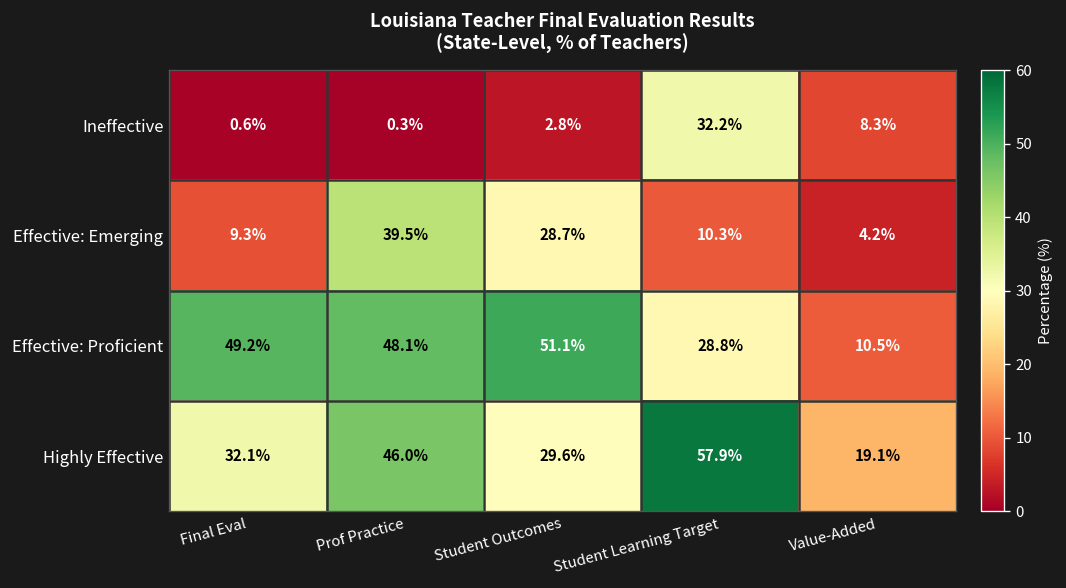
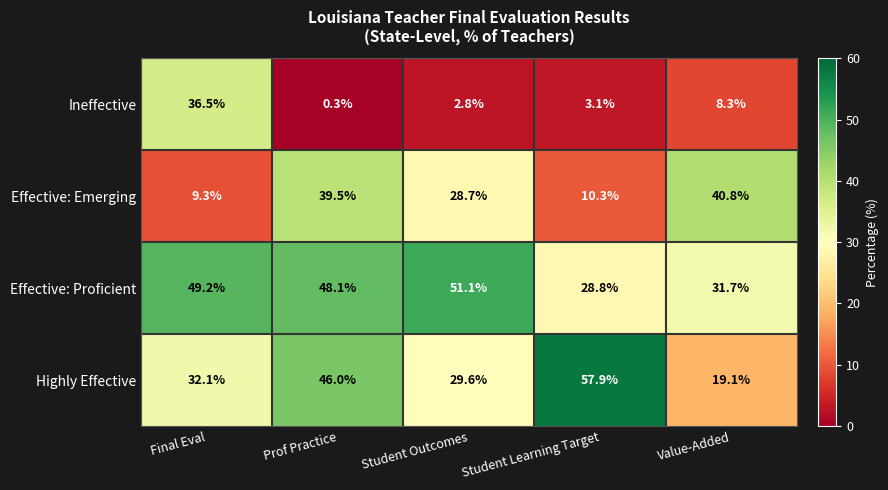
Ineffective, Final Eval: 0.6% -> 36.5%
Ineffective, Student Learning Target: 32.2% -> 3.1%
Effective: Emerging, Value-Added: 4.2% -> 40.8%
Effective: Proficient, Value-Added: 10.5% -> 31.7%
